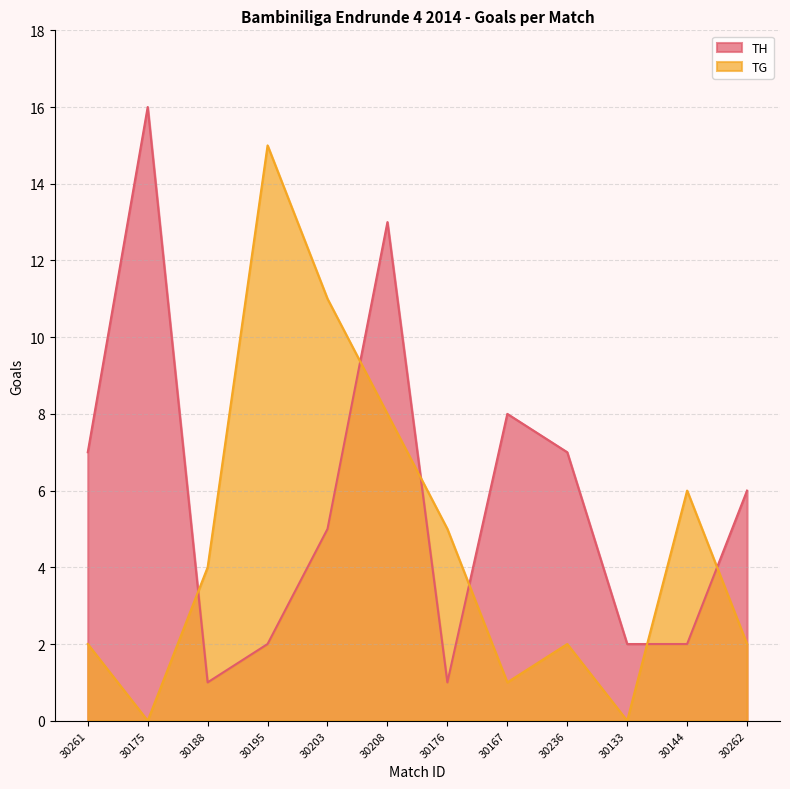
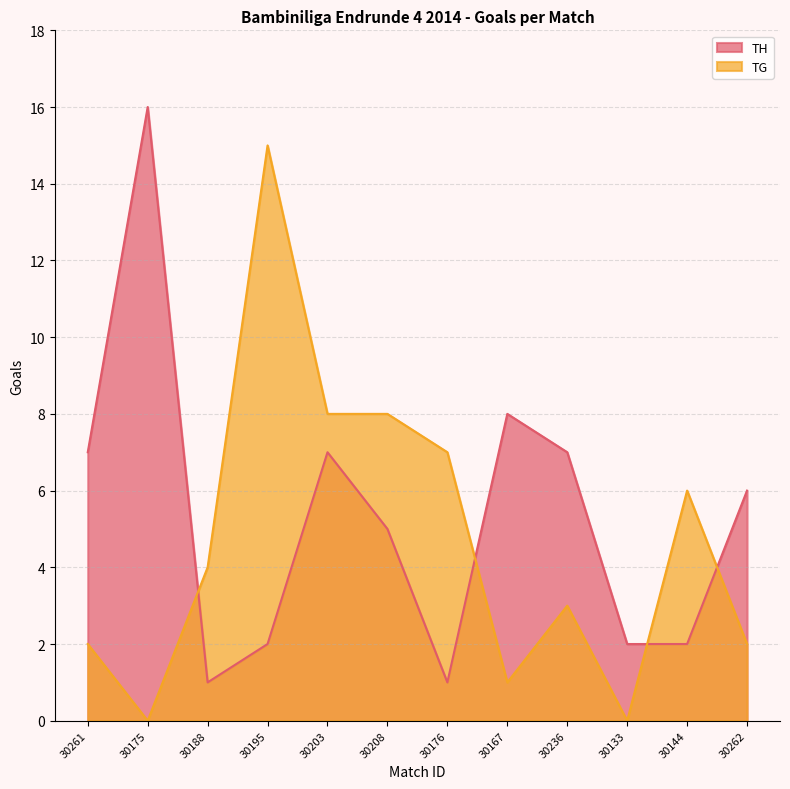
TH, 30203: 5 -> 7
TG, 30203: 11 -> 8
TH, 30208: 13 -> 5
TG, 30176: 5 -> 7
TG, 30236: 2 -> 3
